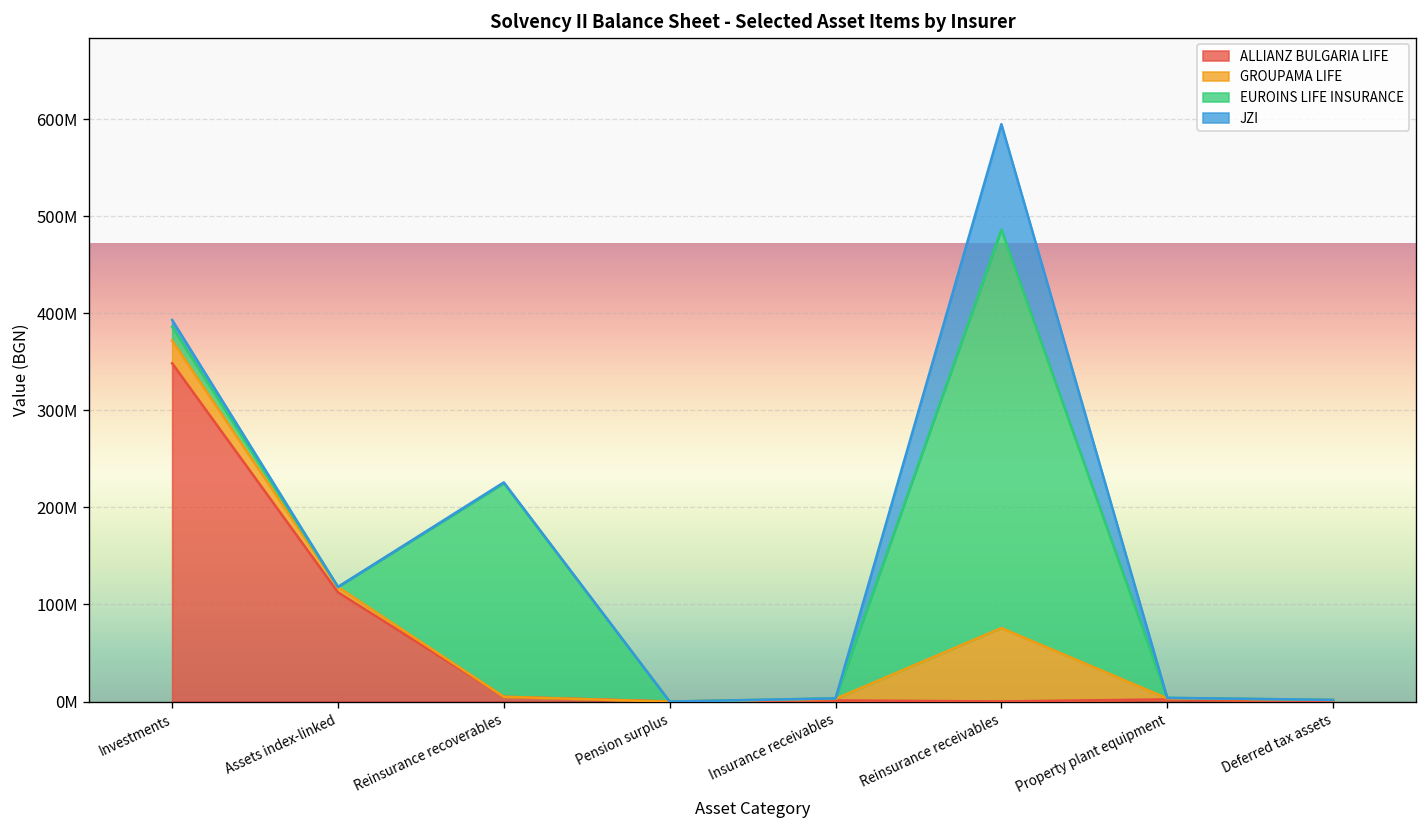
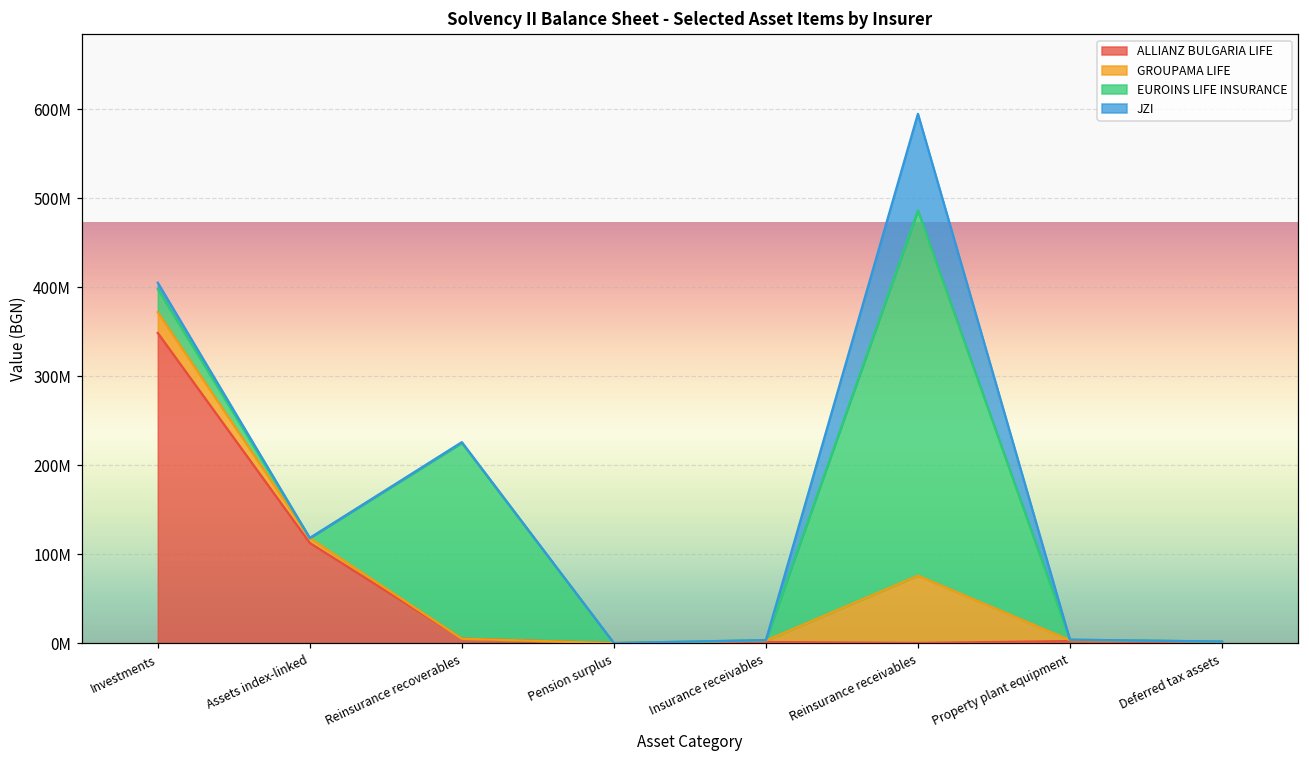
EUROINS LIFE INSURANCE, Investments: 10000000 -> 30000000
